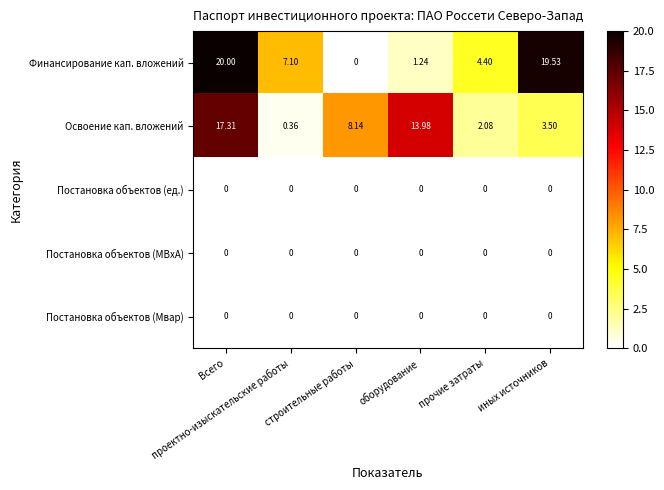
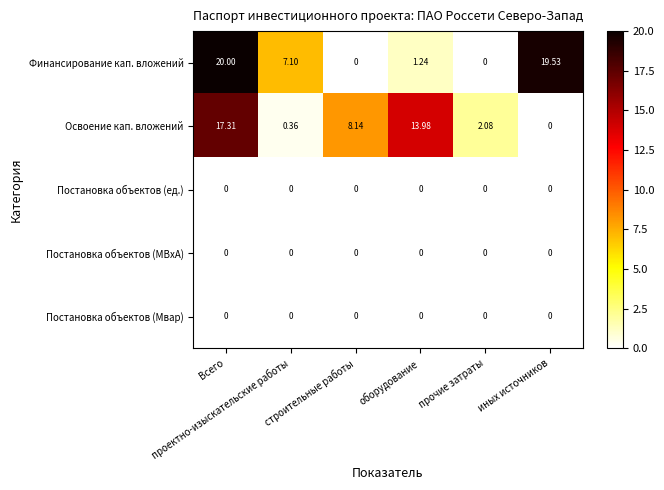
Финансирование кап. вложений, прочие затраты: 4.40 -> 0
Освоение кап. вложений, иных источников: 3.50 -> 0
